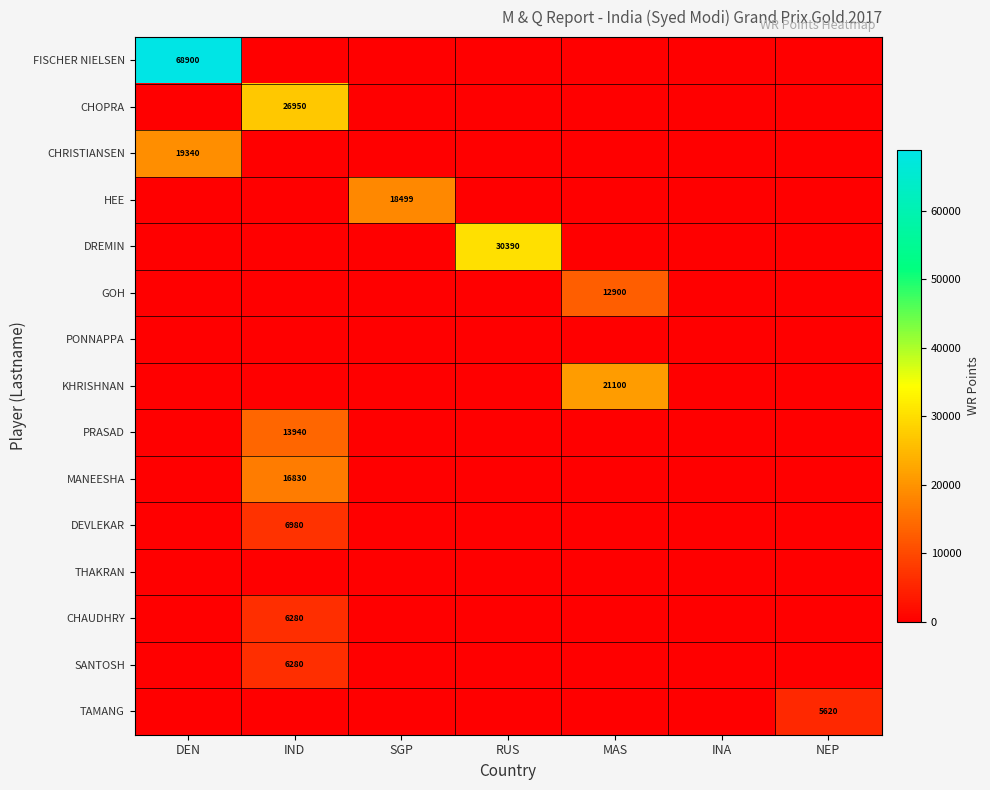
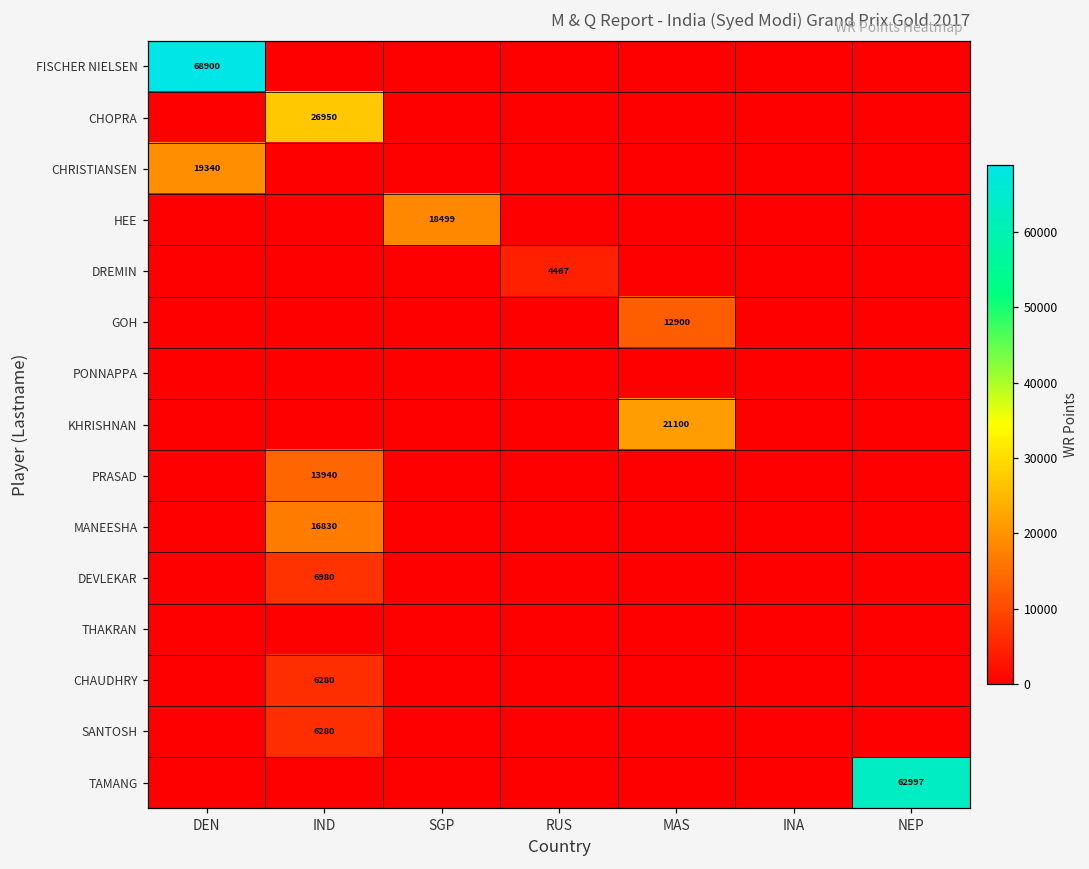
DREMIN, RUS: 30390 -> 4467
TAMANG, NEP: 5620 -> 62997
